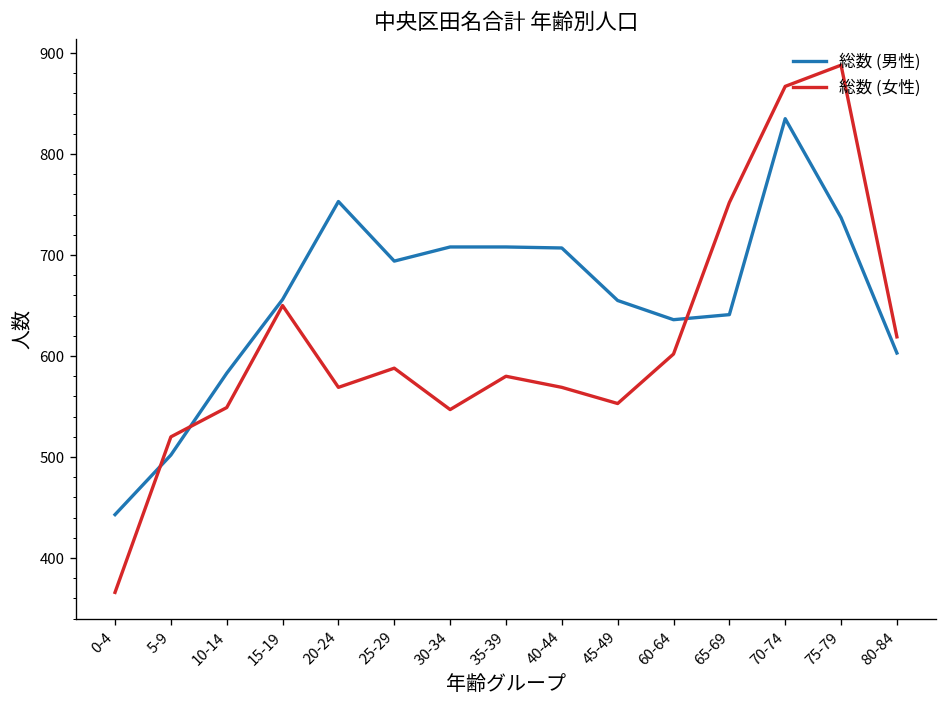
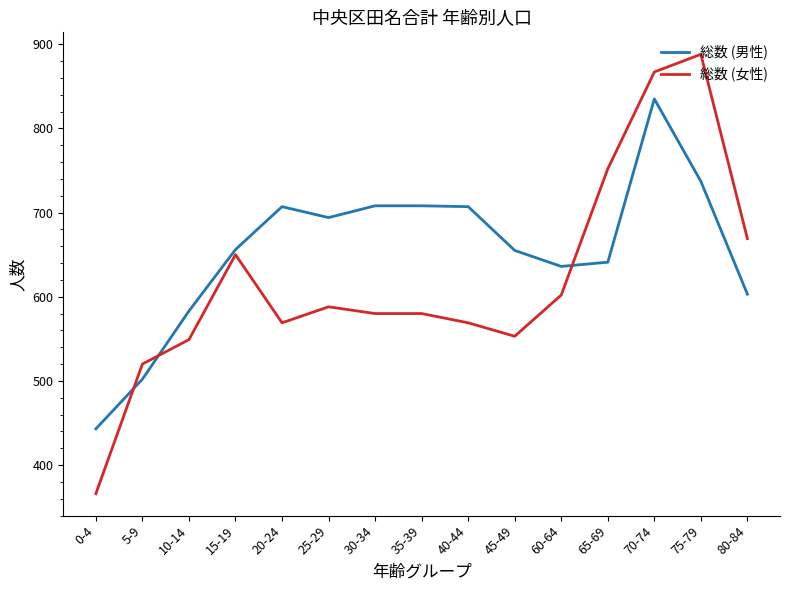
総数 (男性), 20-24: 750 -> 710
総数 (女性), 30-34: 550 -> 580
総数 (女性), 80-84: 620 -> 670
